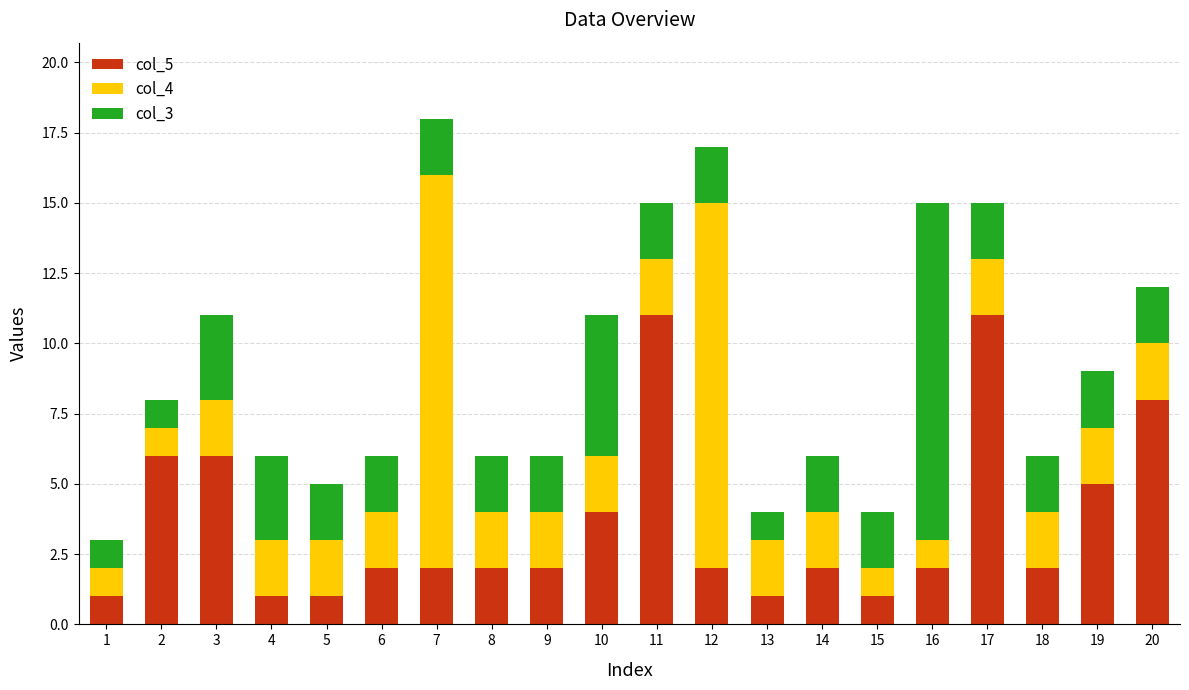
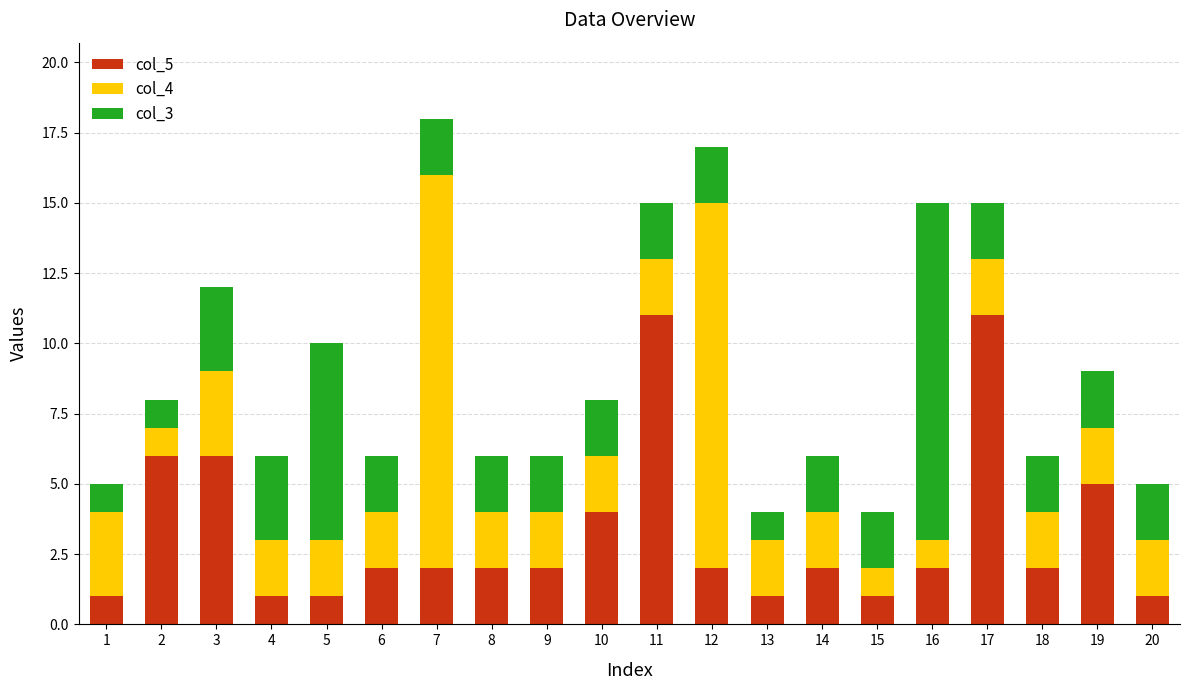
col_4, 1: 1 -> 3
col_4, 3: 2 -> 3
col_3, 5: 2 -> 7
col_3, 10: 5 -> 2
col_5, 20: 8 -> 1
